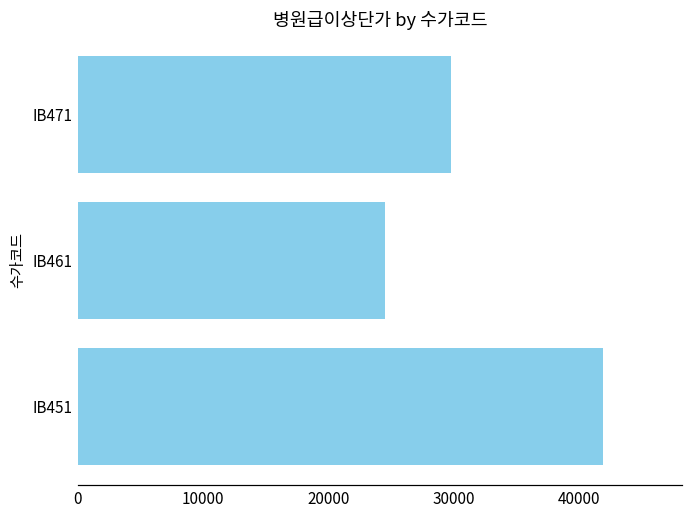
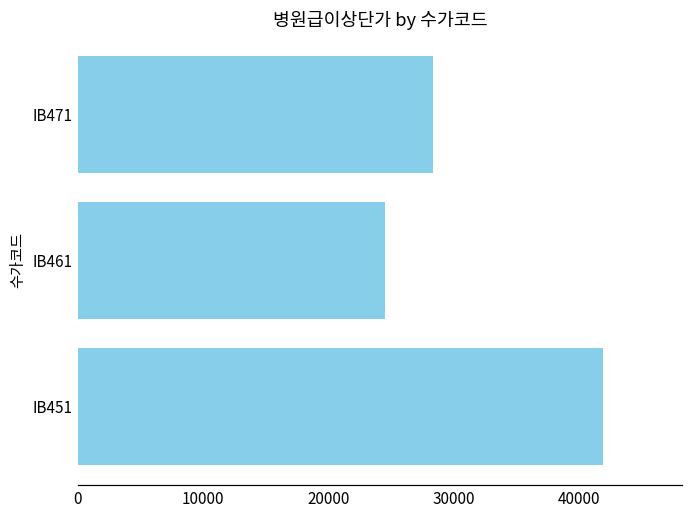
IB471: 29800 -> 28400
